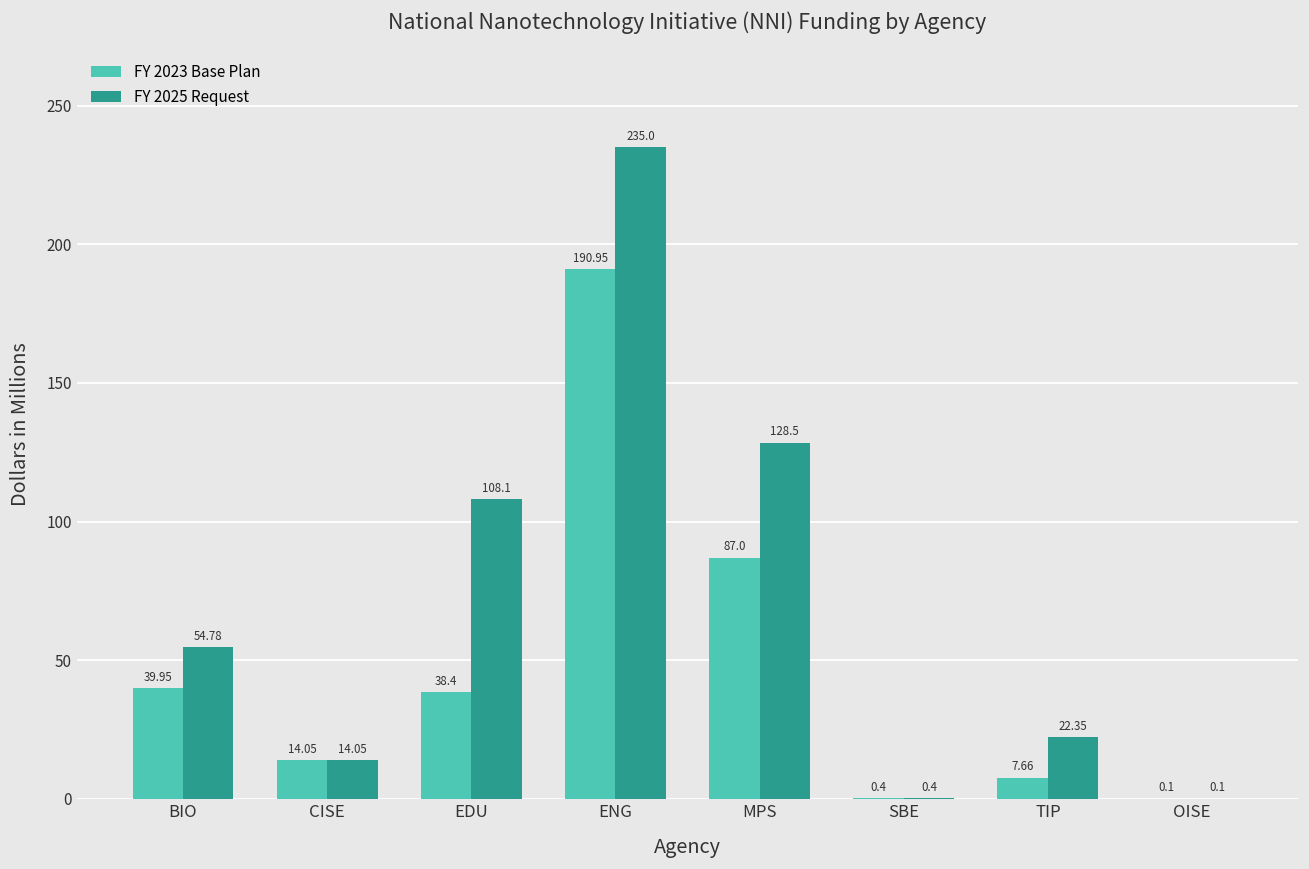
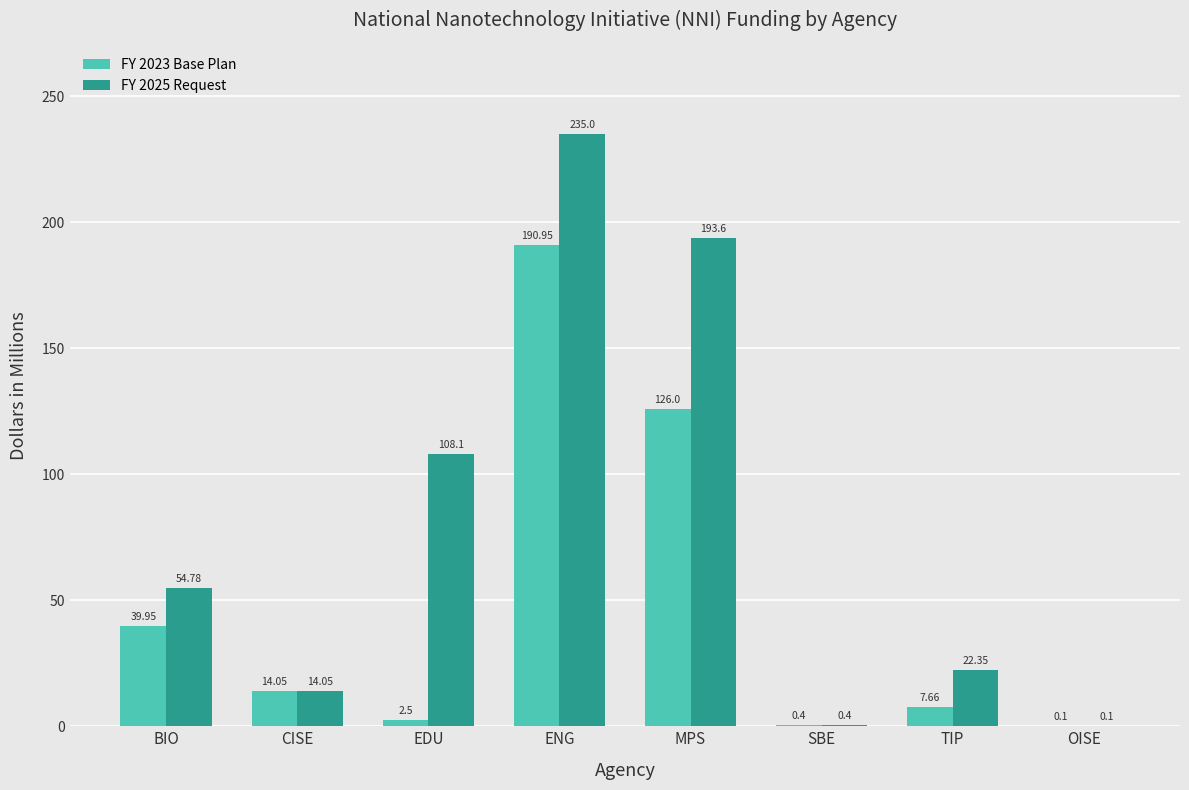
FY 2023 Base Plan, EDU: 38.4 -> 2.5
FY 2023 Base Plan, MPS: 87.0 -> 126.0
FY 2025 Request, MPS: 128.5 -> 193.6
